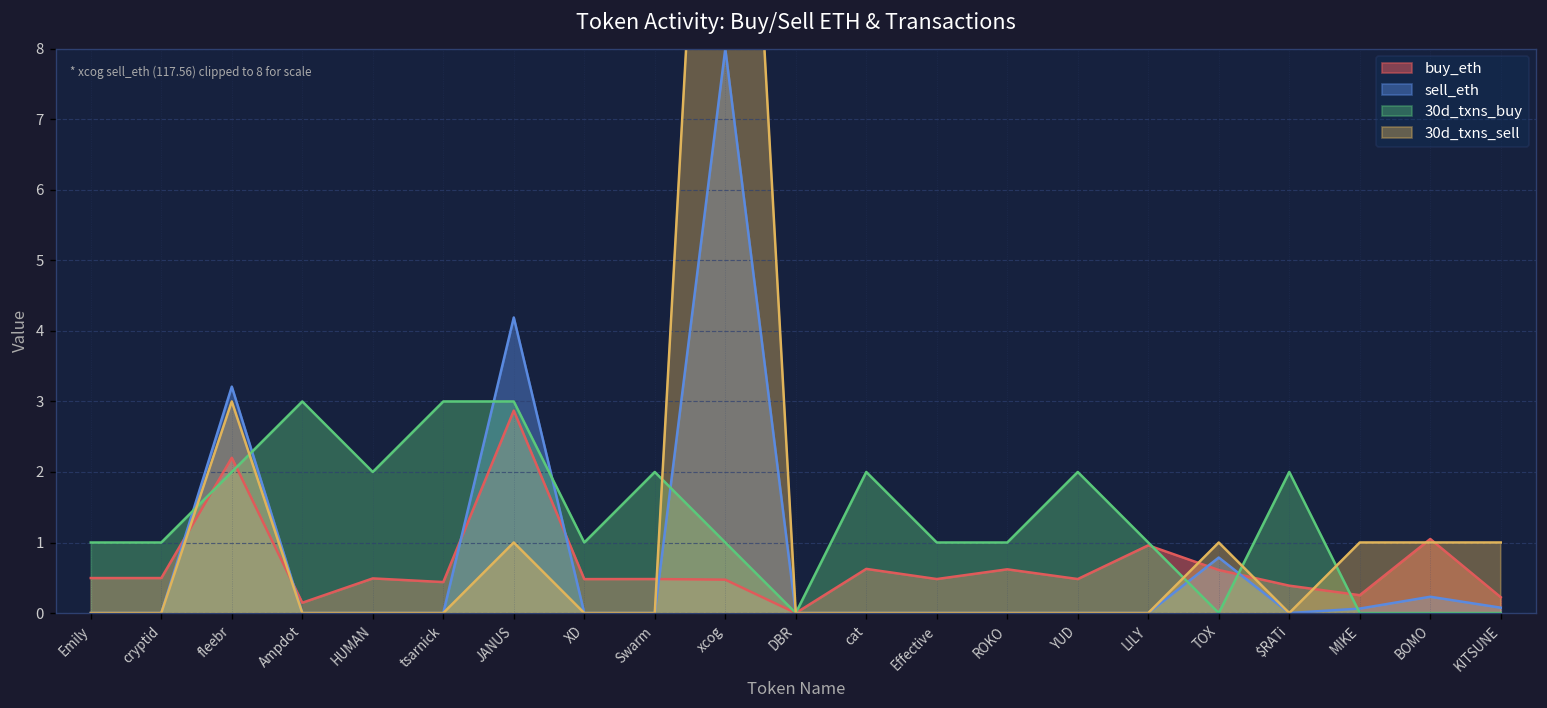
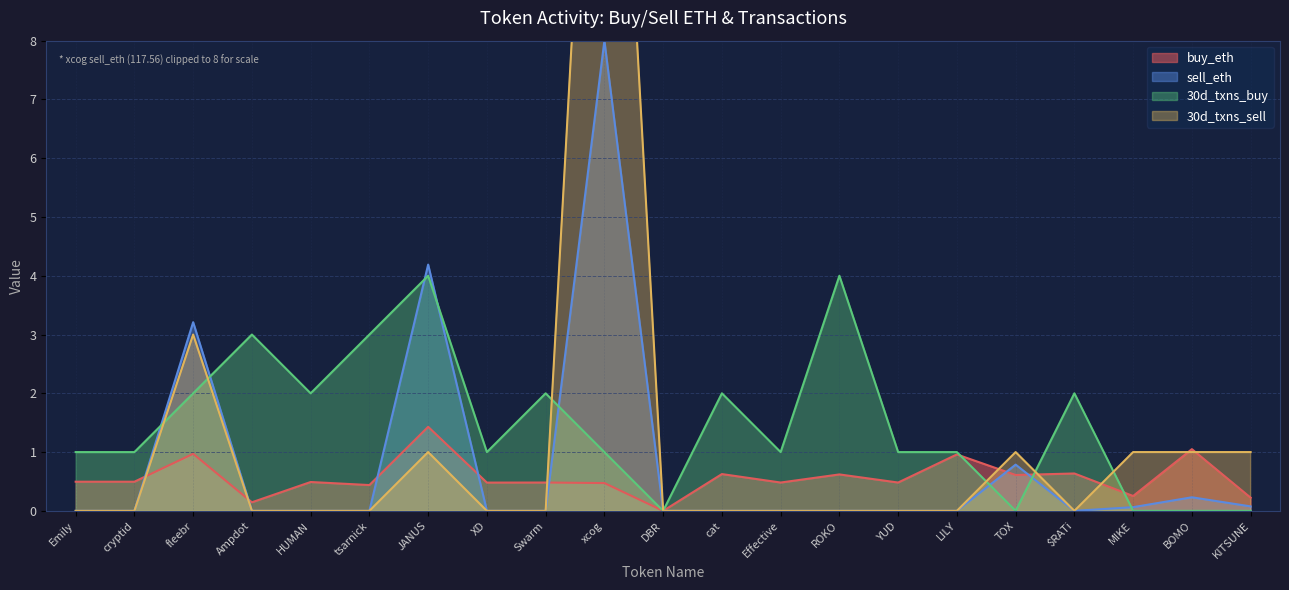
buy_eth, fleebr: 2.2 -> 1.0
buy_eth, JANUS: 2.9 -> 1.4
30d_txns_buy, JANUS: 3 -> 4
30d_txns_buy, ROKO: 1 -> 4
30d_txns_buy, YUD: 2 -> 1
buy_eth, $RATi: 0.4 -> 0.6
